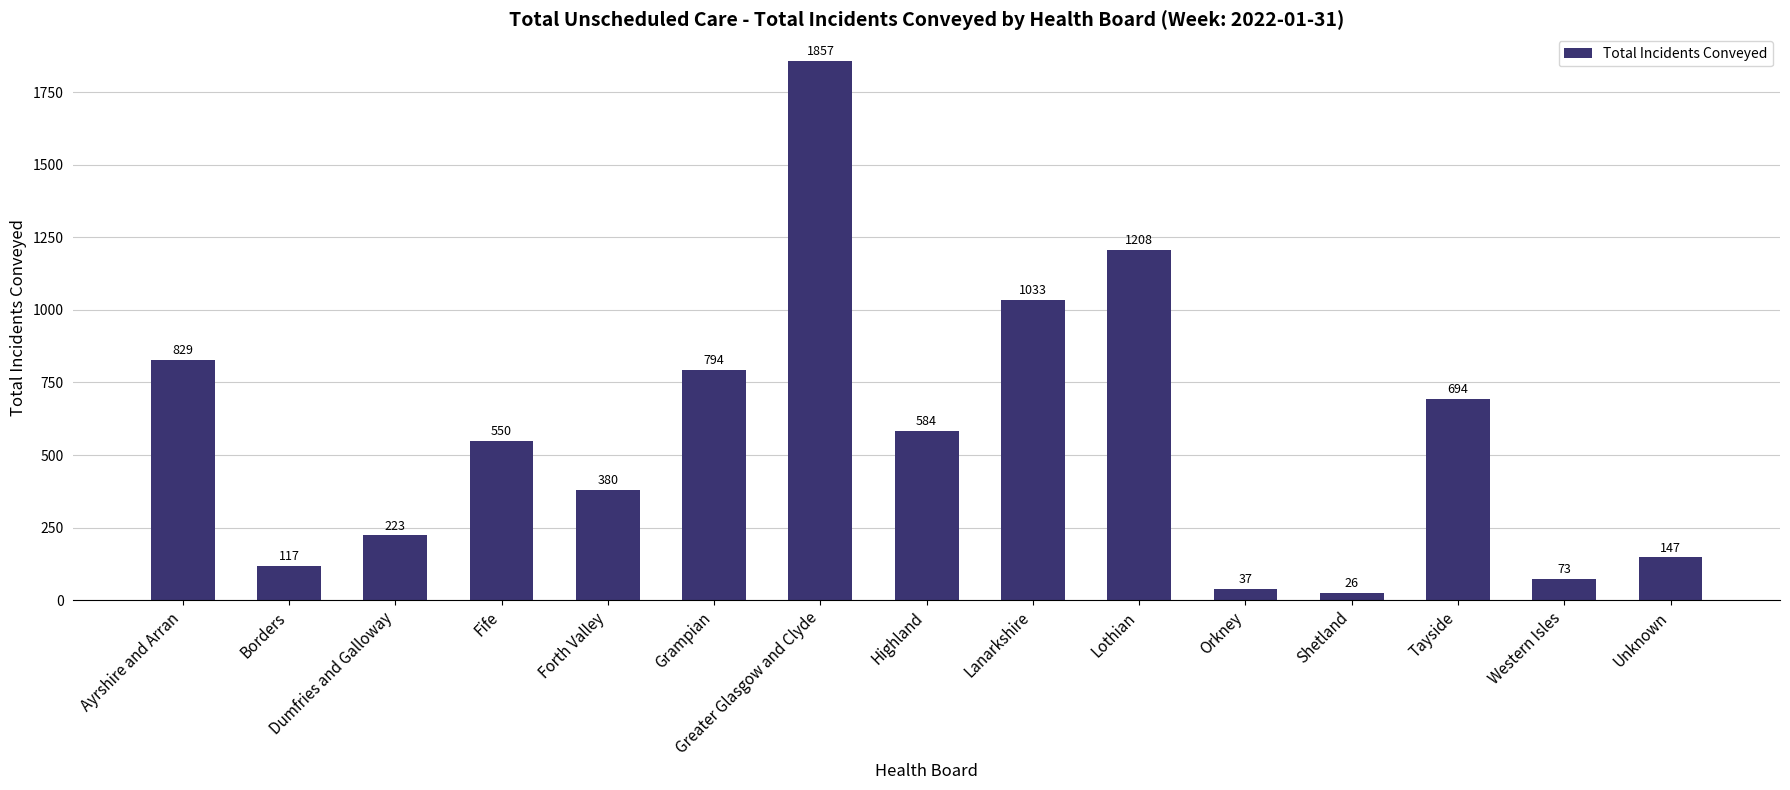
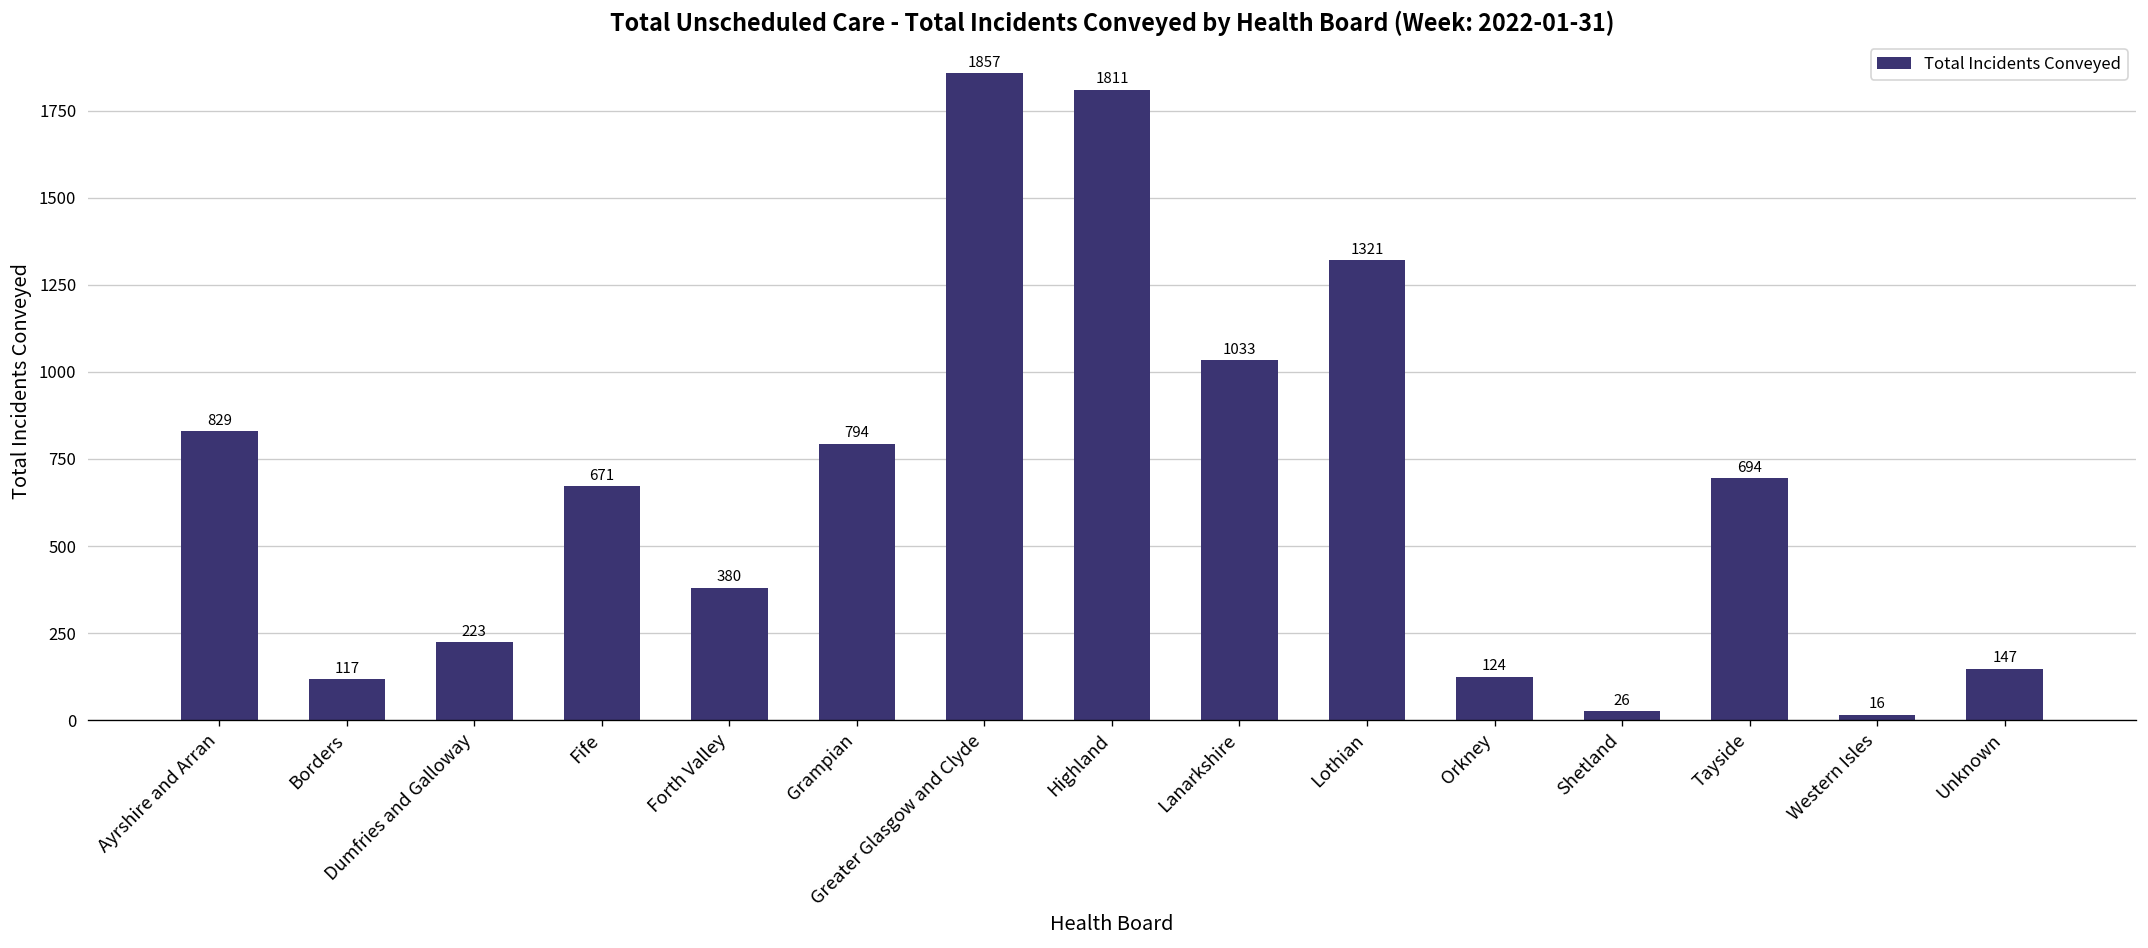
Fife: 550 -> 671
Highland: 584 -> 1811
Lothian: 1208 -> 1321
Orkney: 37 -> 124
Western Isles: 73 -> 16
